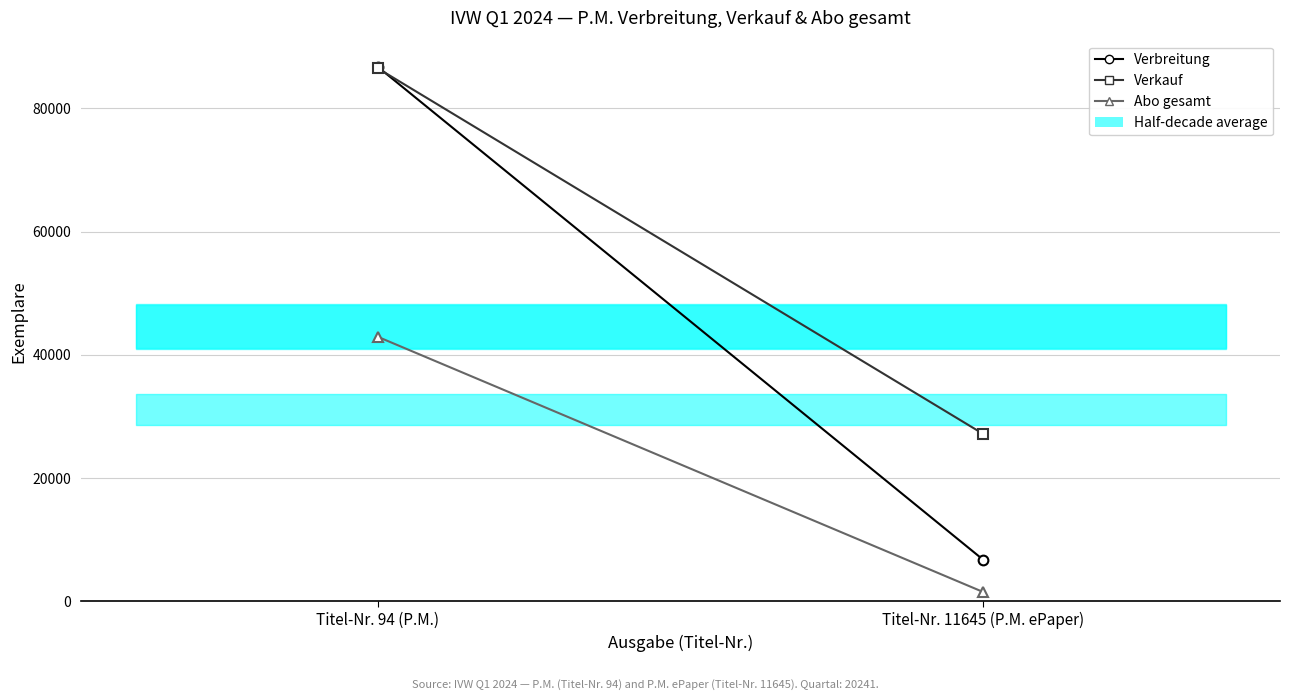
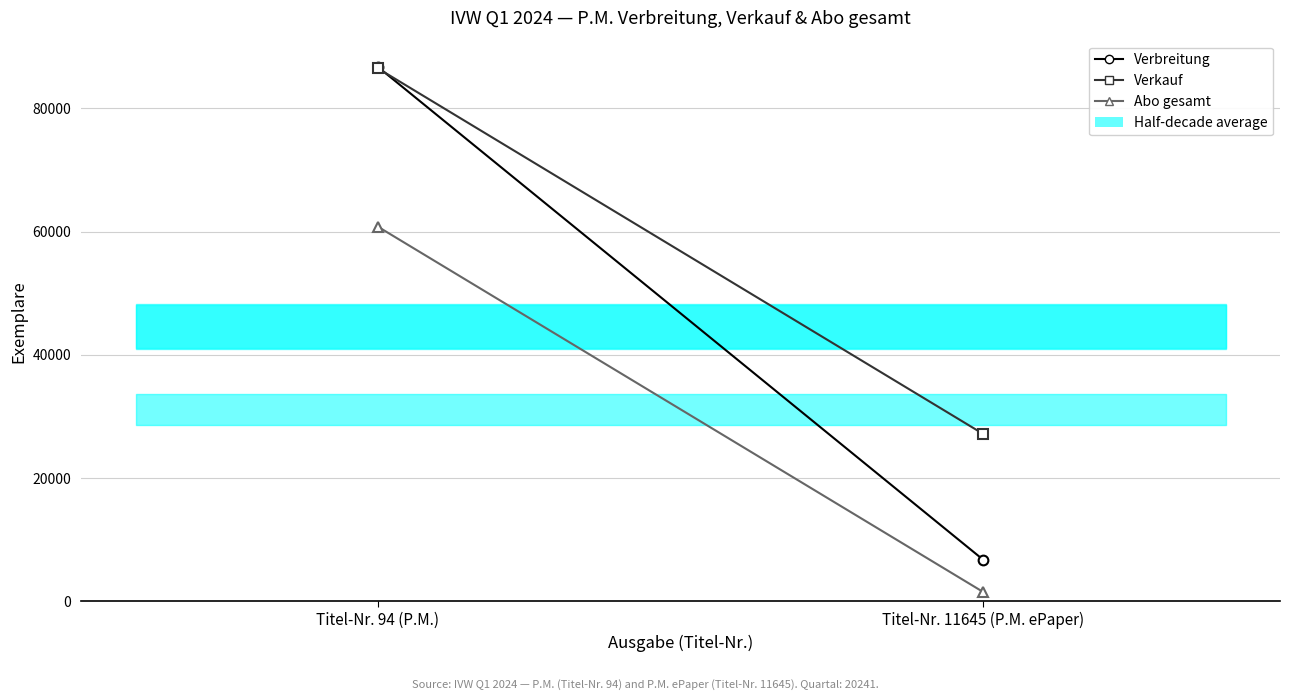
Abo gesamt, Titel-Nr. 94 (P.M.): 43000 -> 61000
